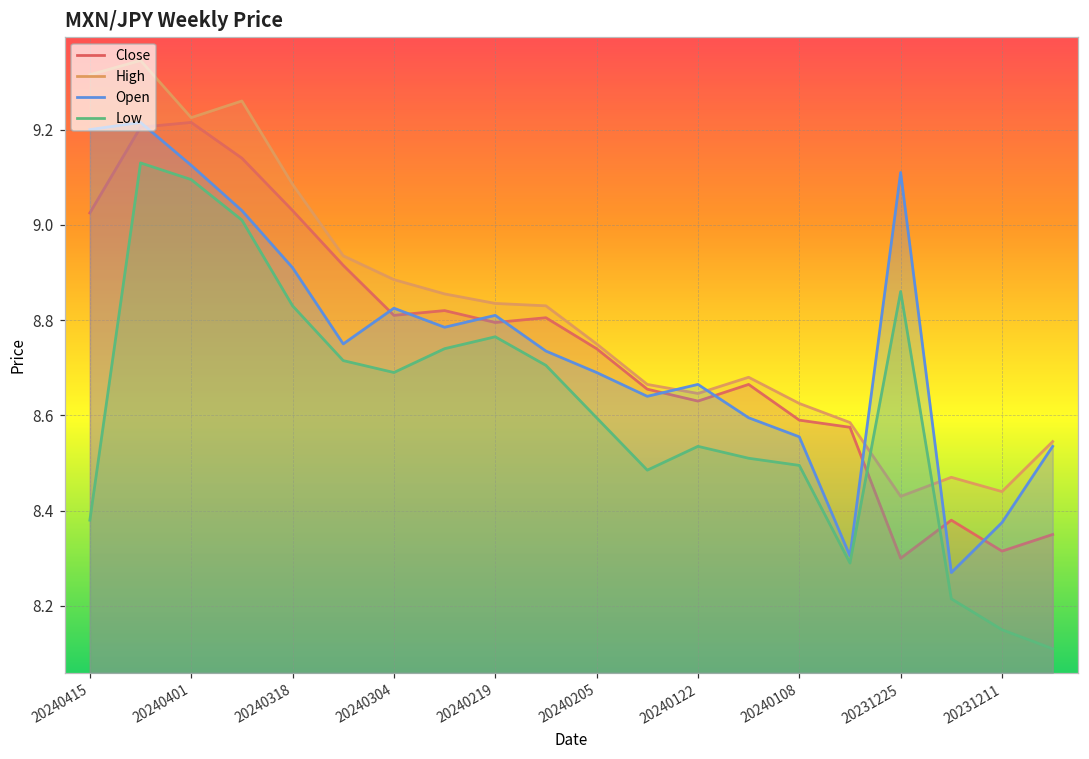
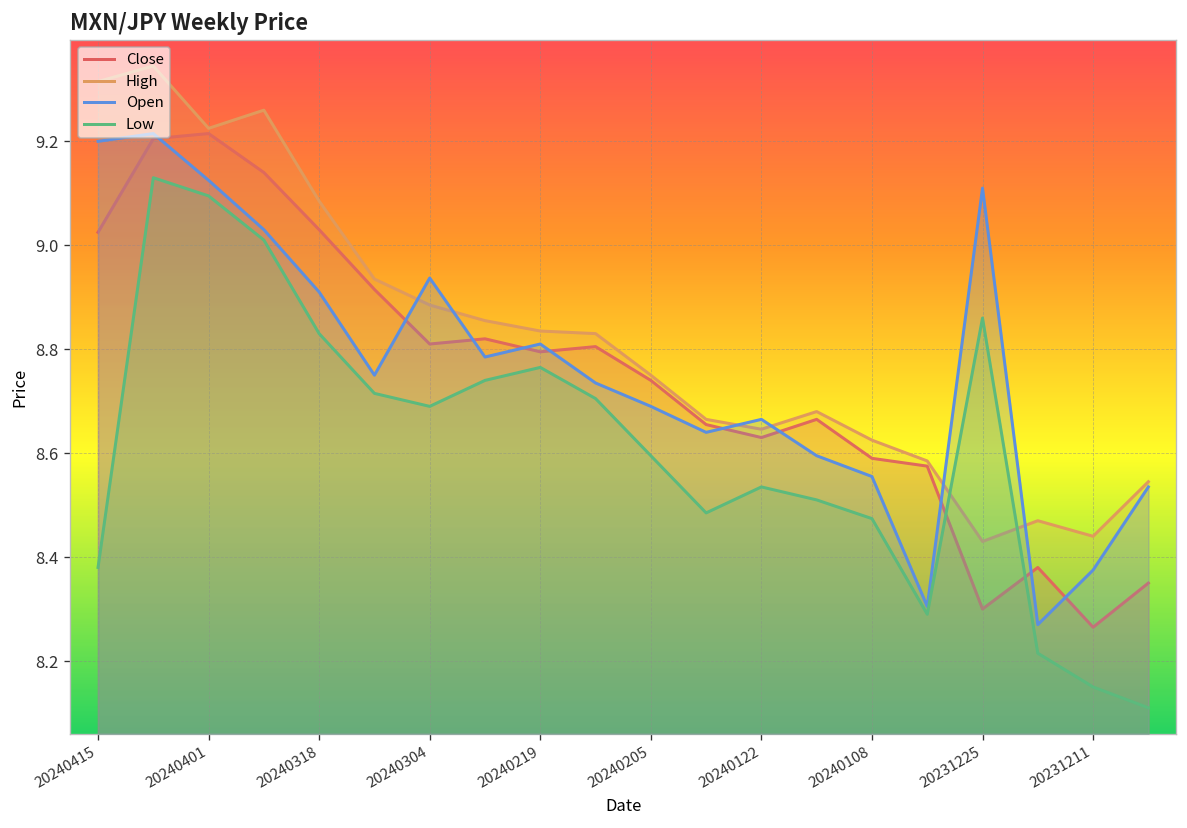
Open, 20240304: 8.83 -> 8.94
Low, 20240108: 8.50 -> 8.47
Close, 20231211: 8.32 -> 8.27
